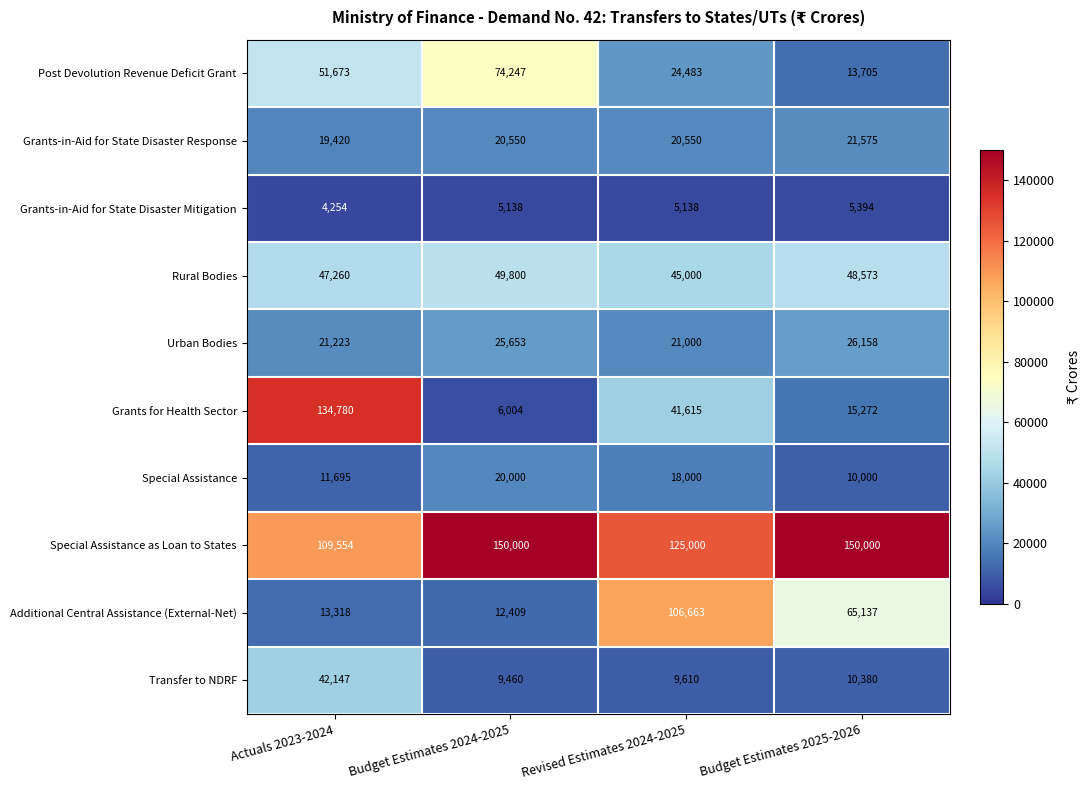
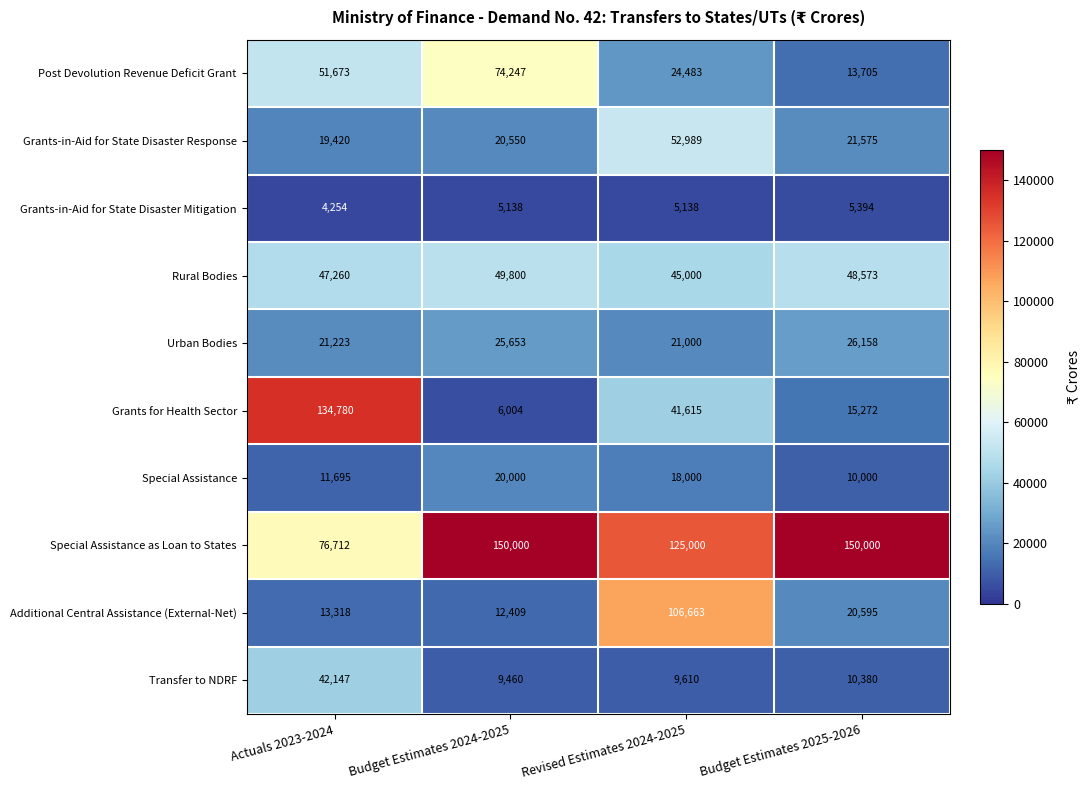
Grants-in-Aid for State Disaster Response, Revised Estimates 2024-2025: 20,550 -> 52,989
Special Assistance as Loan to States, Actuals 2023-2024: 109,554 -> 76,712
Additional Central Assistance (External-Net), Budget Estimates 2025-2026: 65,137 -> 20,595
